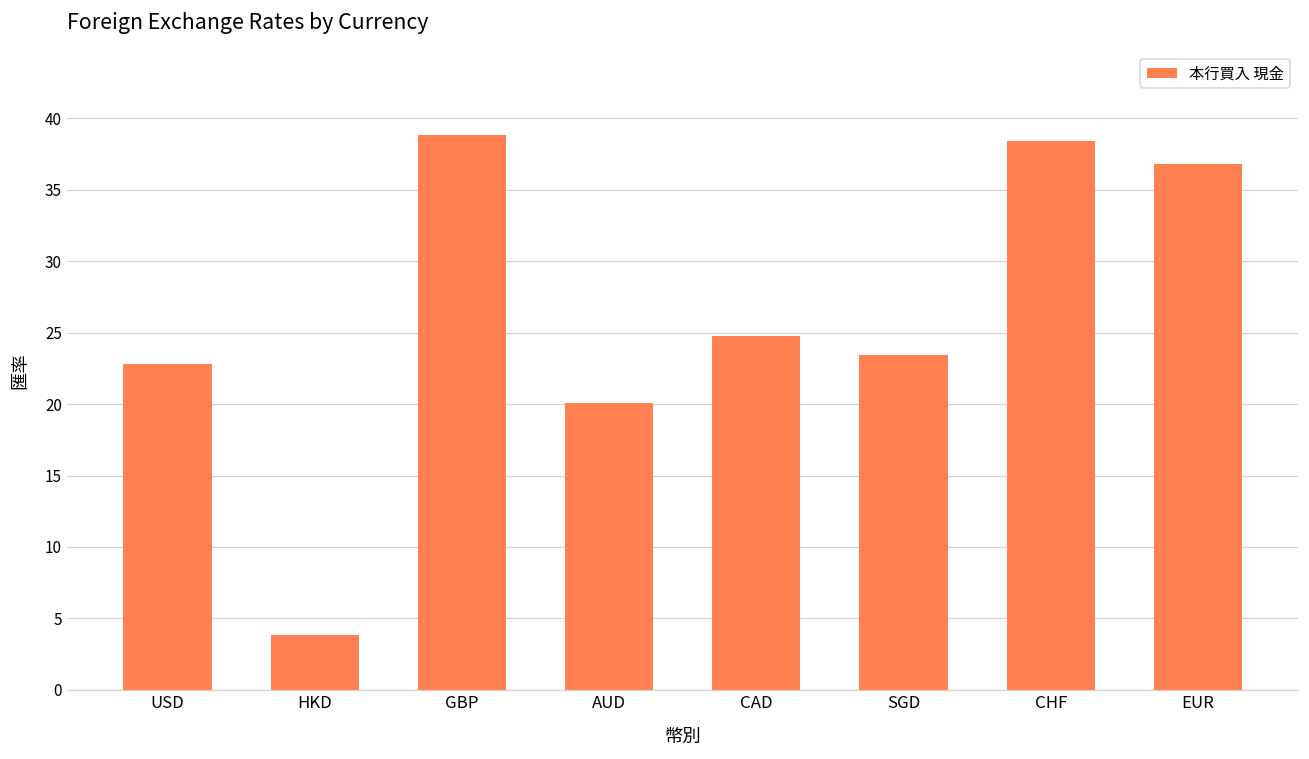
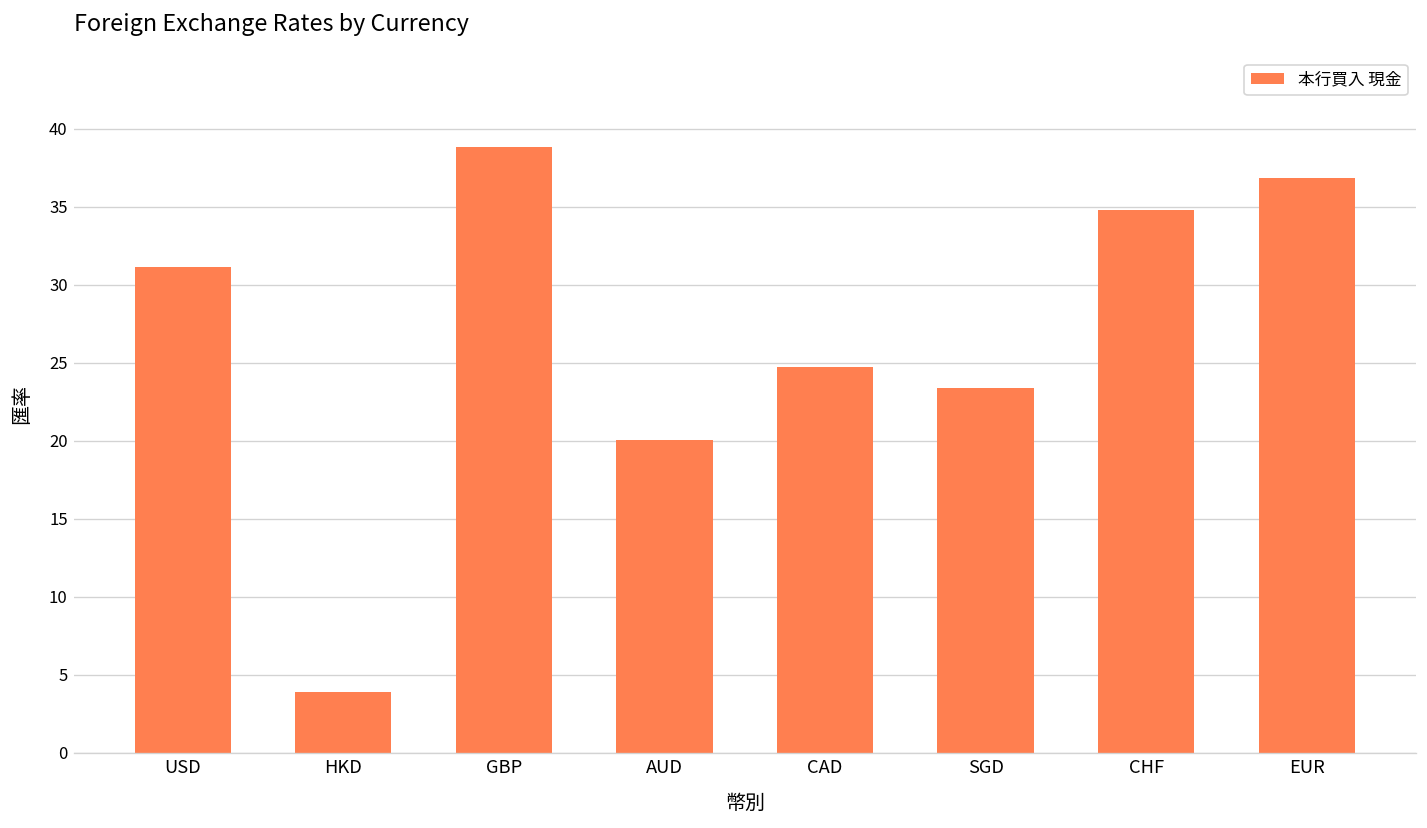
USD: 22.8 -> 31.2
CHF: 38.4 -> 34.8
